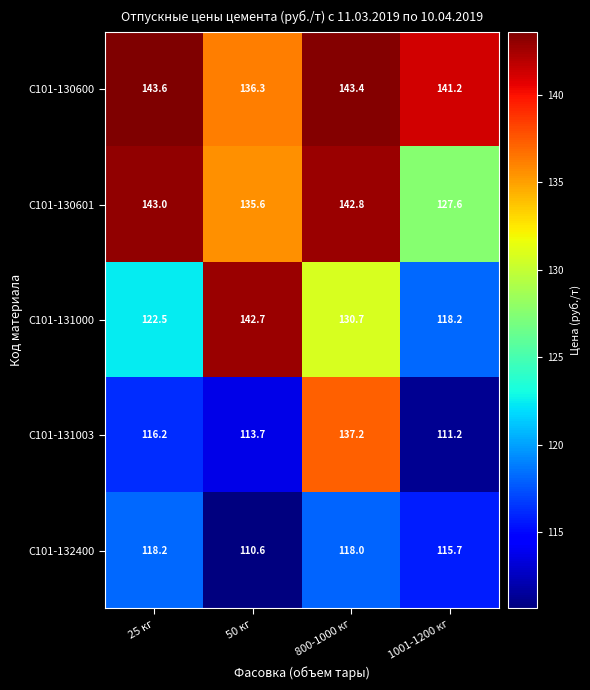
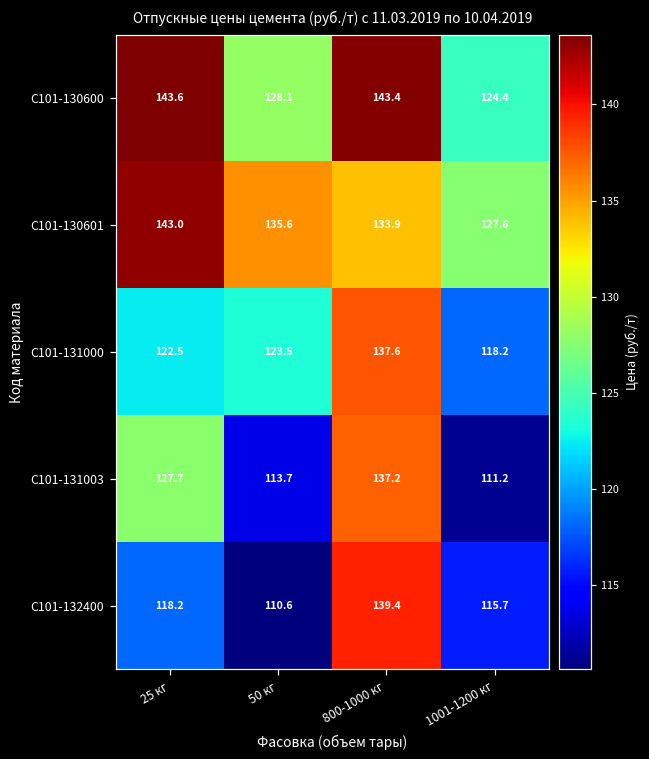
С101-130600, 50 кг: 136.3 -> 128.1
С101-130600, 1001-1200 кг: 141.2 -> 124.4
С101-130601, 800-1000 кг: 142.8 -> 133.9
С101-131000, 50 кг: 142.7 -> 123.5
С101-131000, 800-1000 кг: 130.7 -> 137.6
С101-131003, 25 кг: 116.2 -> 127.7
С101-132400, 800-1000 кг: 118.0 -> 139.4
